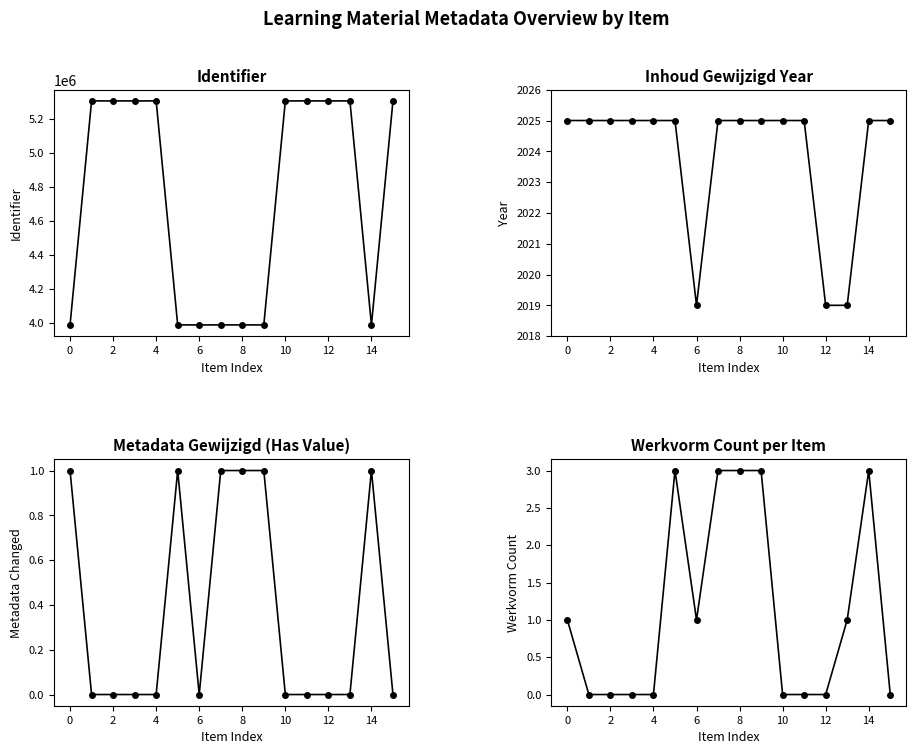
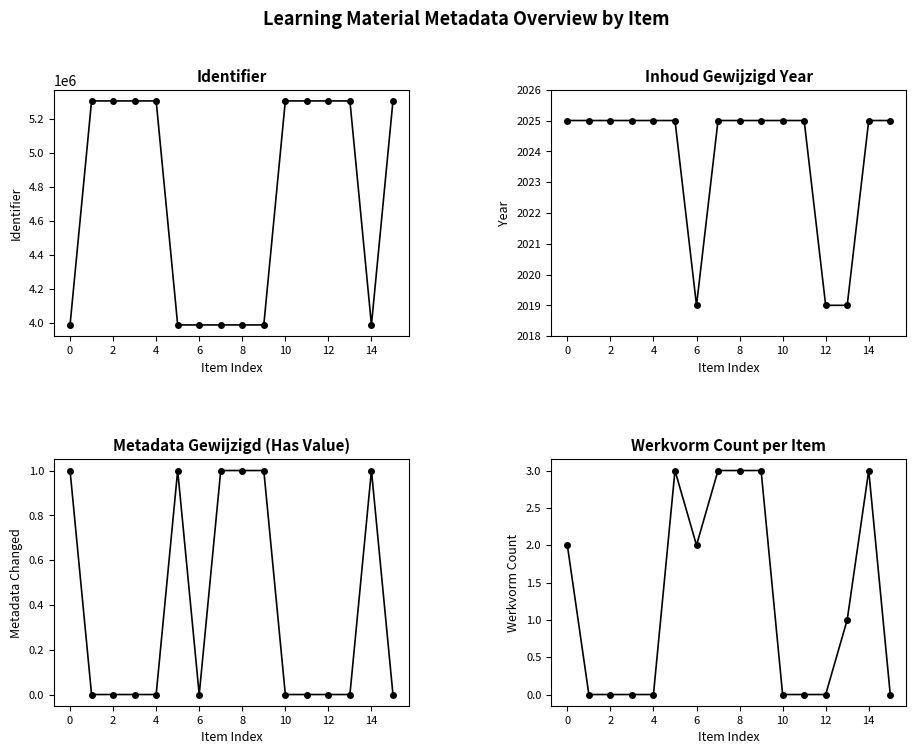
Werkvorm Count per Item, 0: 1 -> 2
Werkvorm Count per Item, 6: 1 -> 2
